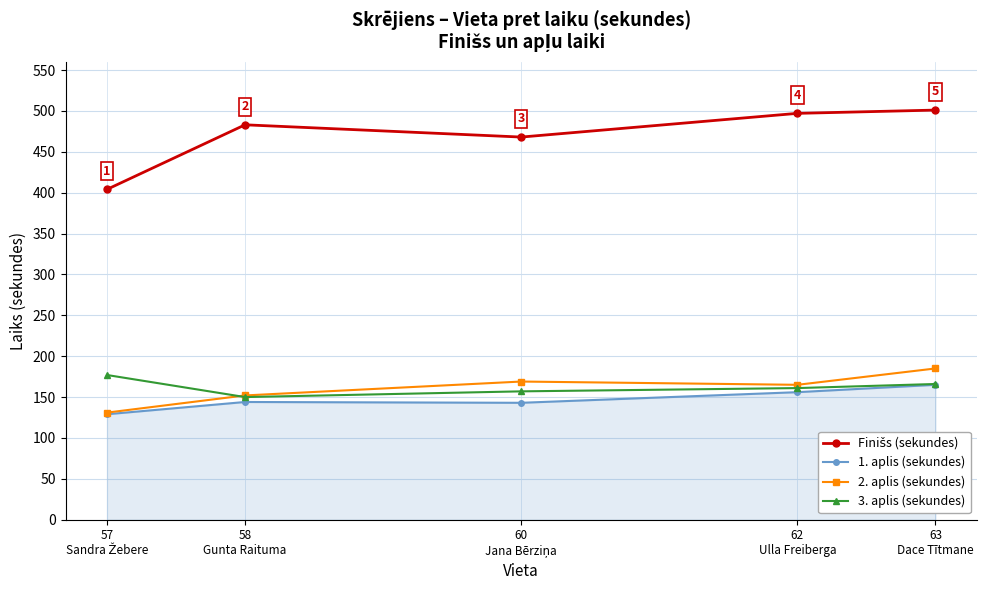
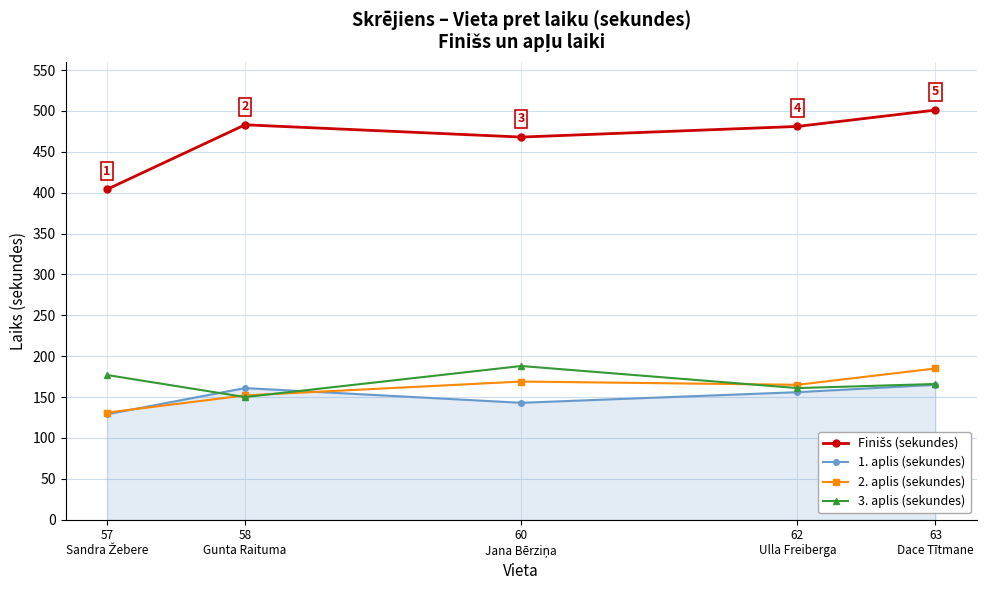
1. aplis (sekundes), 58 Gunta Raituma: 140 -> 160
3. aplis (sekundes), 60 Jana Bērziņa: 160 -> 190
Finišs (sekundes), 62 Ulla Freiberga: 500 -> 480
